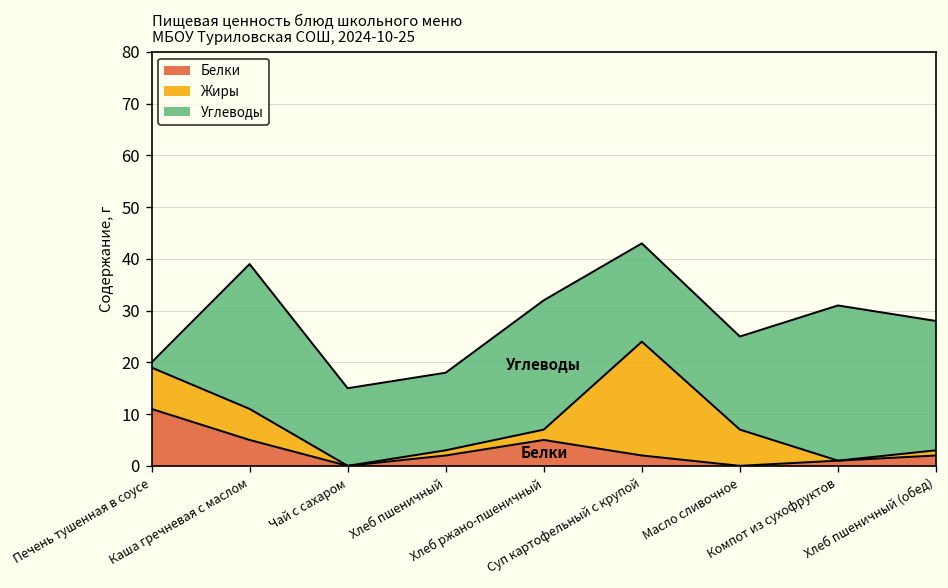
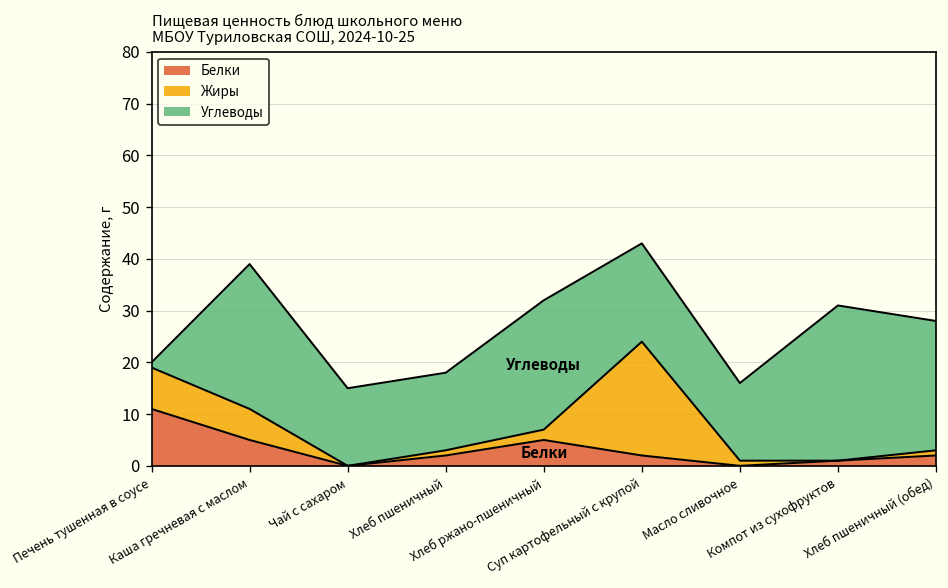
Жиры, Масло сливочное: 7 -> 1
Углеводы, Масло сливочное: 18 -> 15
